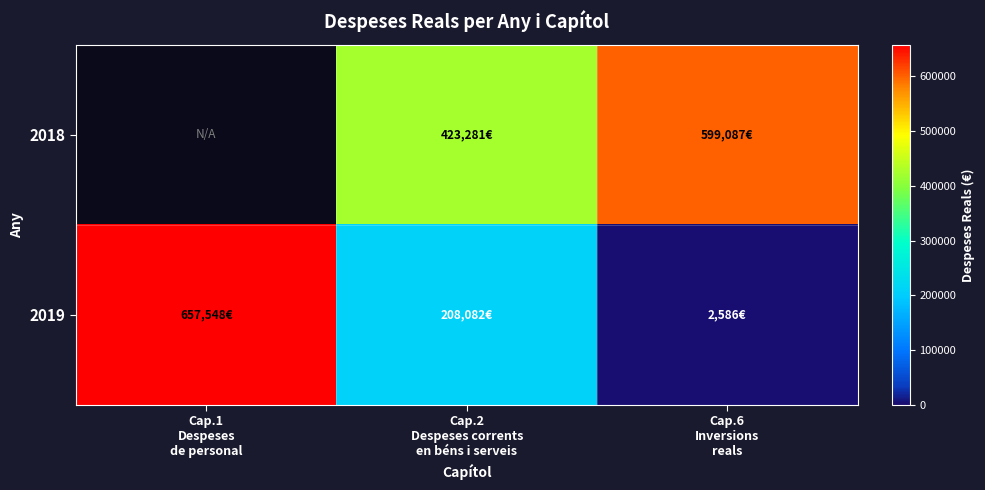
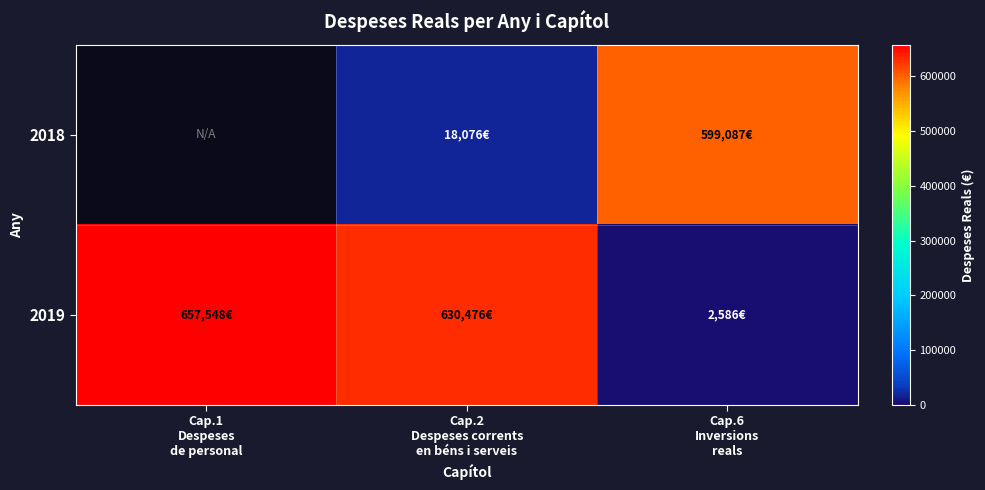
2018, Cap.2 Despeses corrents en béns i serveis: 423,281€ -> 18,076€
2019, Cap.2 Despeses corrents en béns i serveis: 208,082€ -> 630,476€
